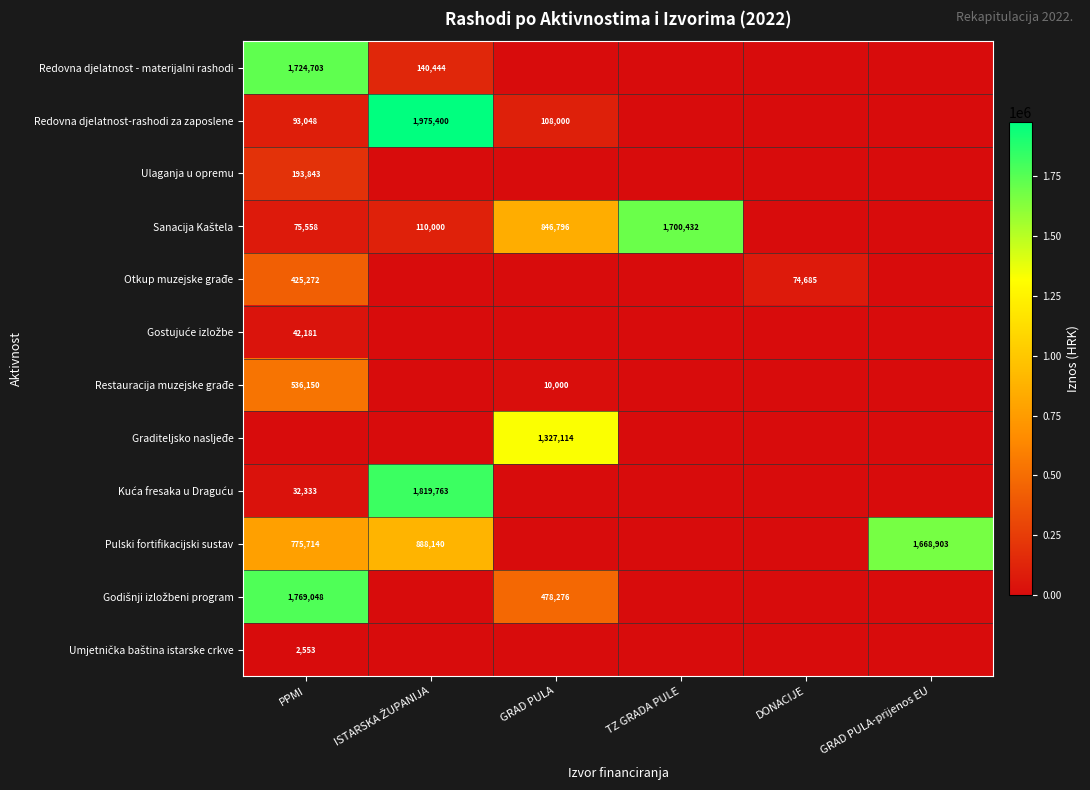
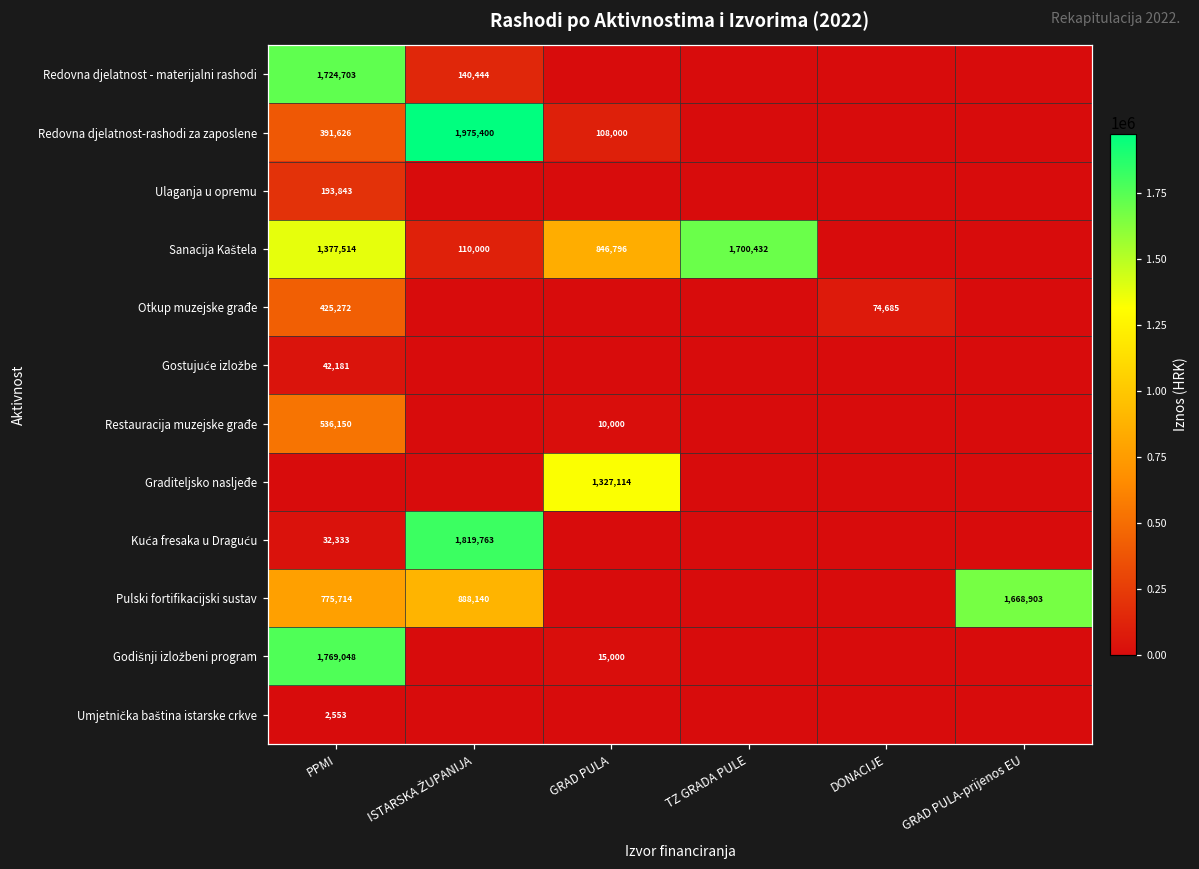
Redovna djelatnost-rashodi za zaposlene, PPMI: 93,048 -> 391,626
Sanacija Kaštela, PPMI: 75,558 -> 1,377,514
Godišnji izložbeni program, GRAD PULA: 478,276 -> 15,000
